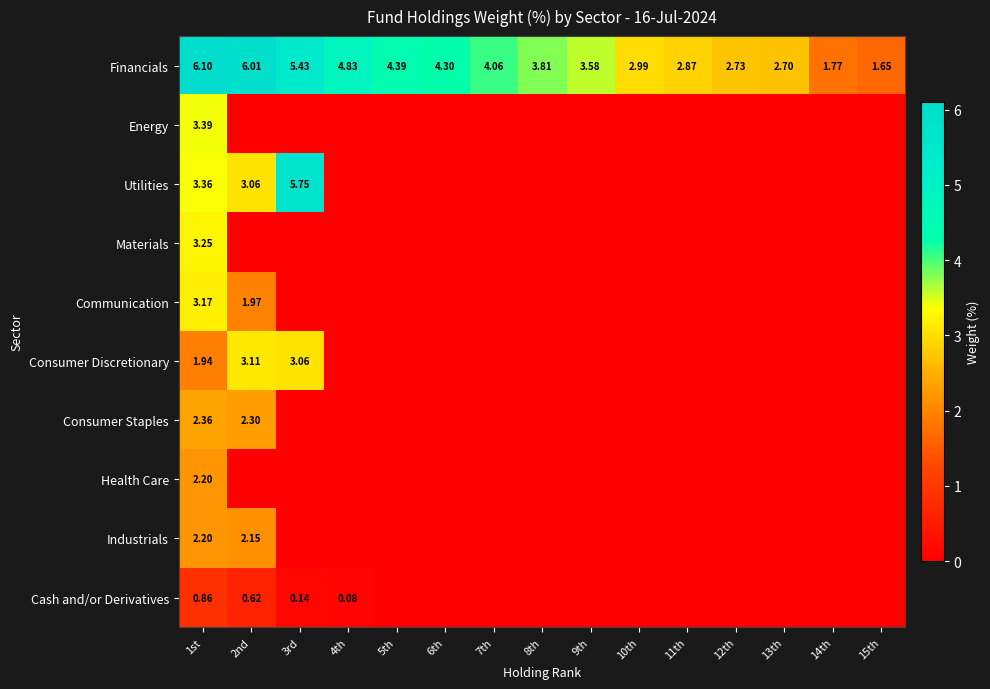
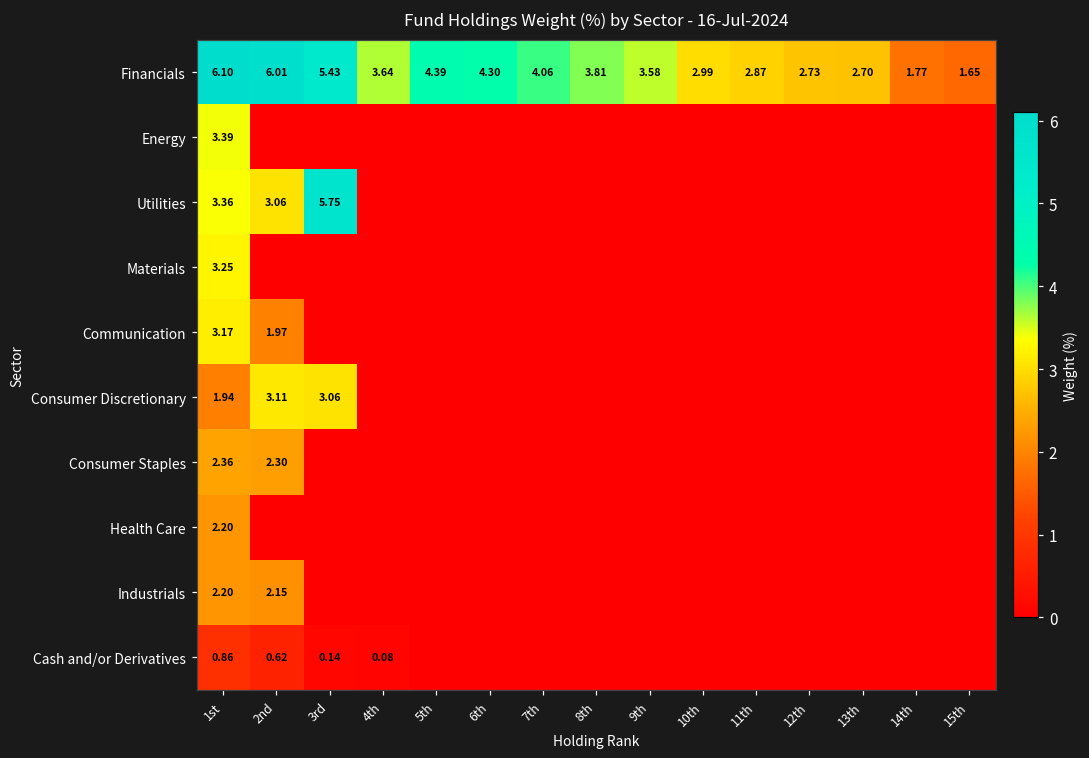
Financials, 4th: 4.83 -> 3.64
